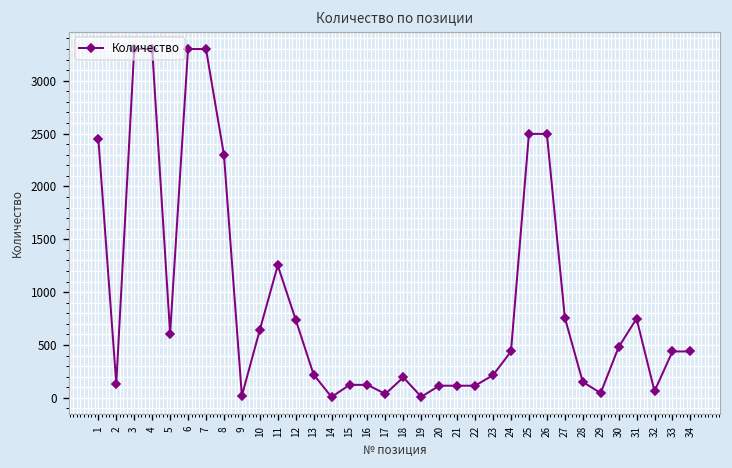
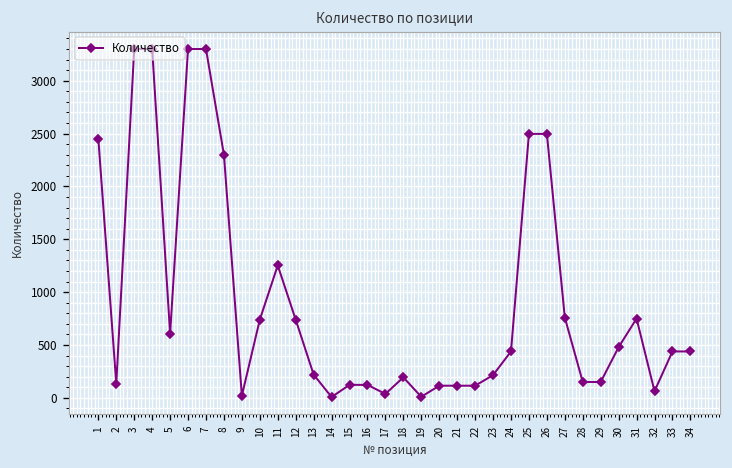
10: 600 -> 700
29: 0 -> 200
